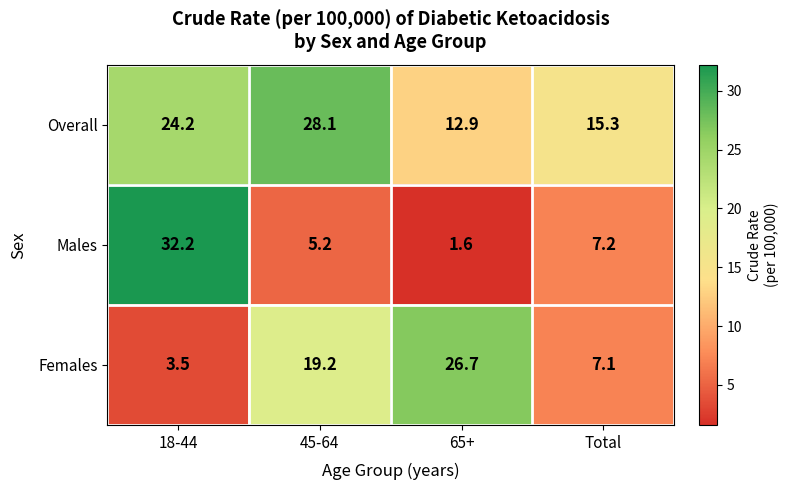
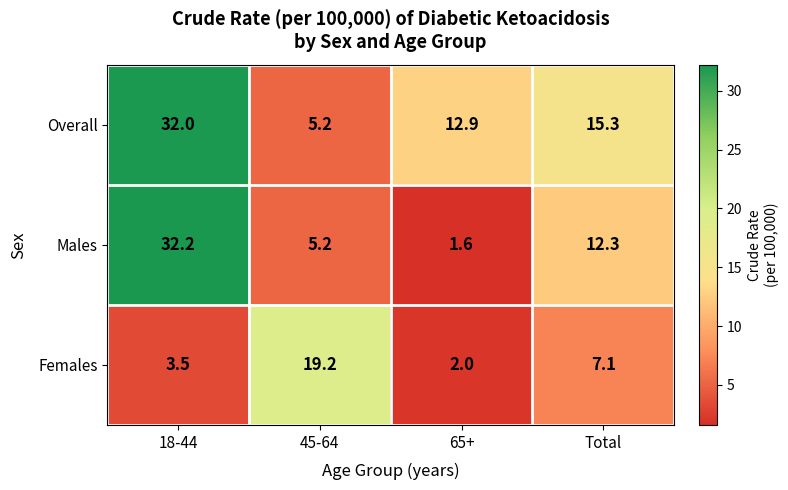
Overall, 18-44: 24.2 -> 32.0
Overall, 45-64: 28.1 -> 5.2
Males, Total: 7.2 -> 12.3
Females, 65+: 26.7 -> 2.0
